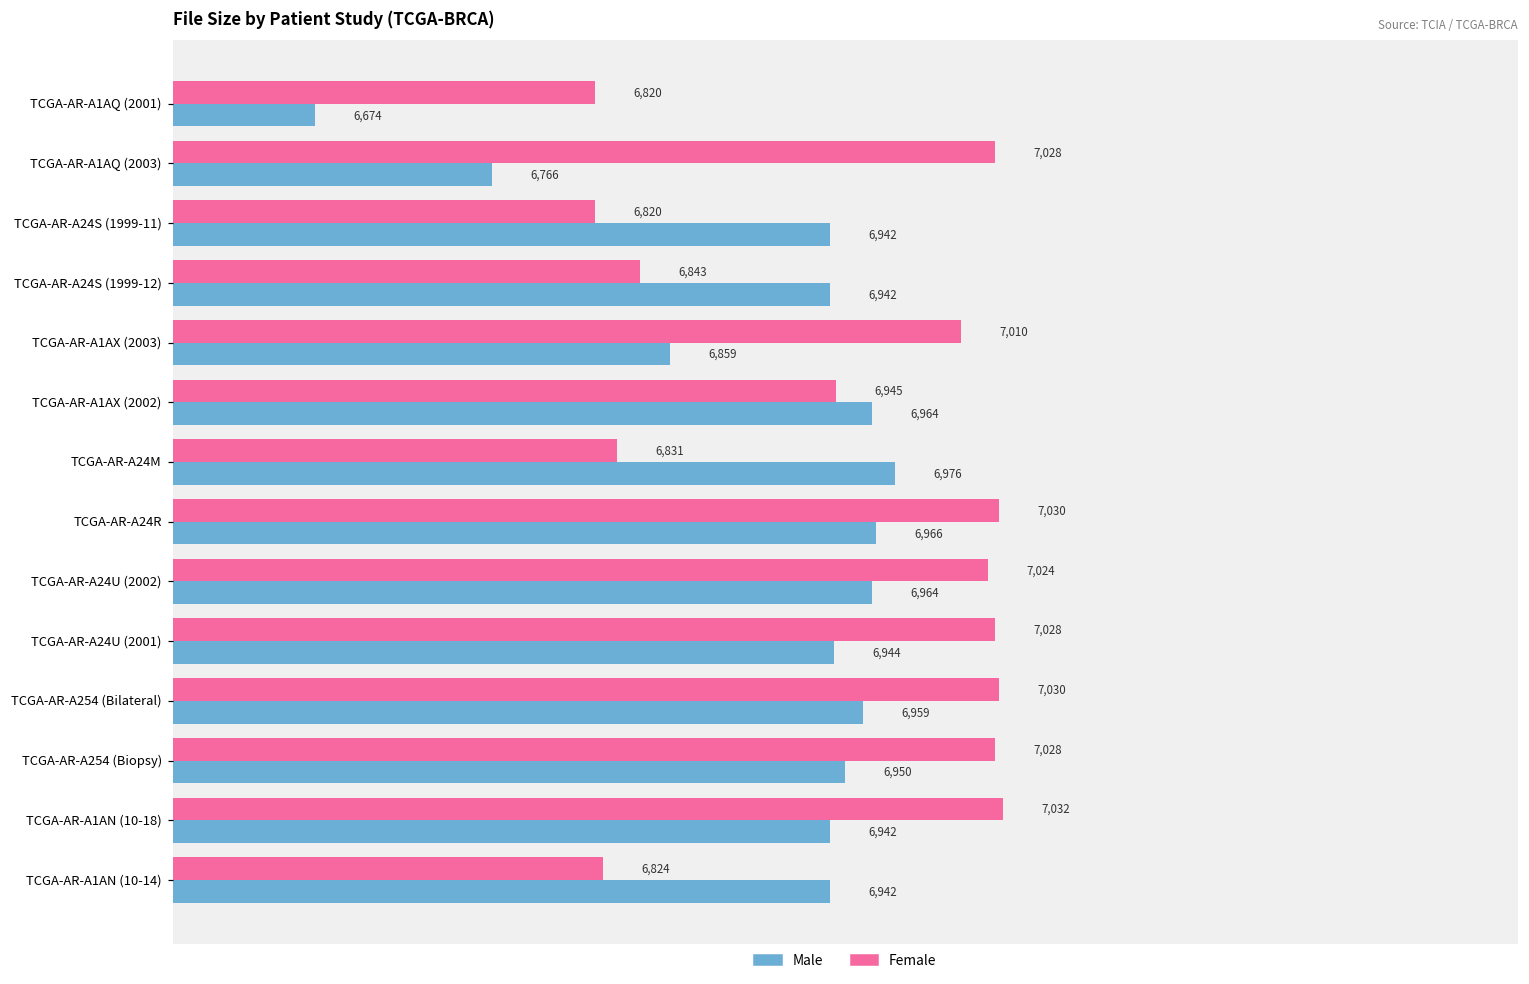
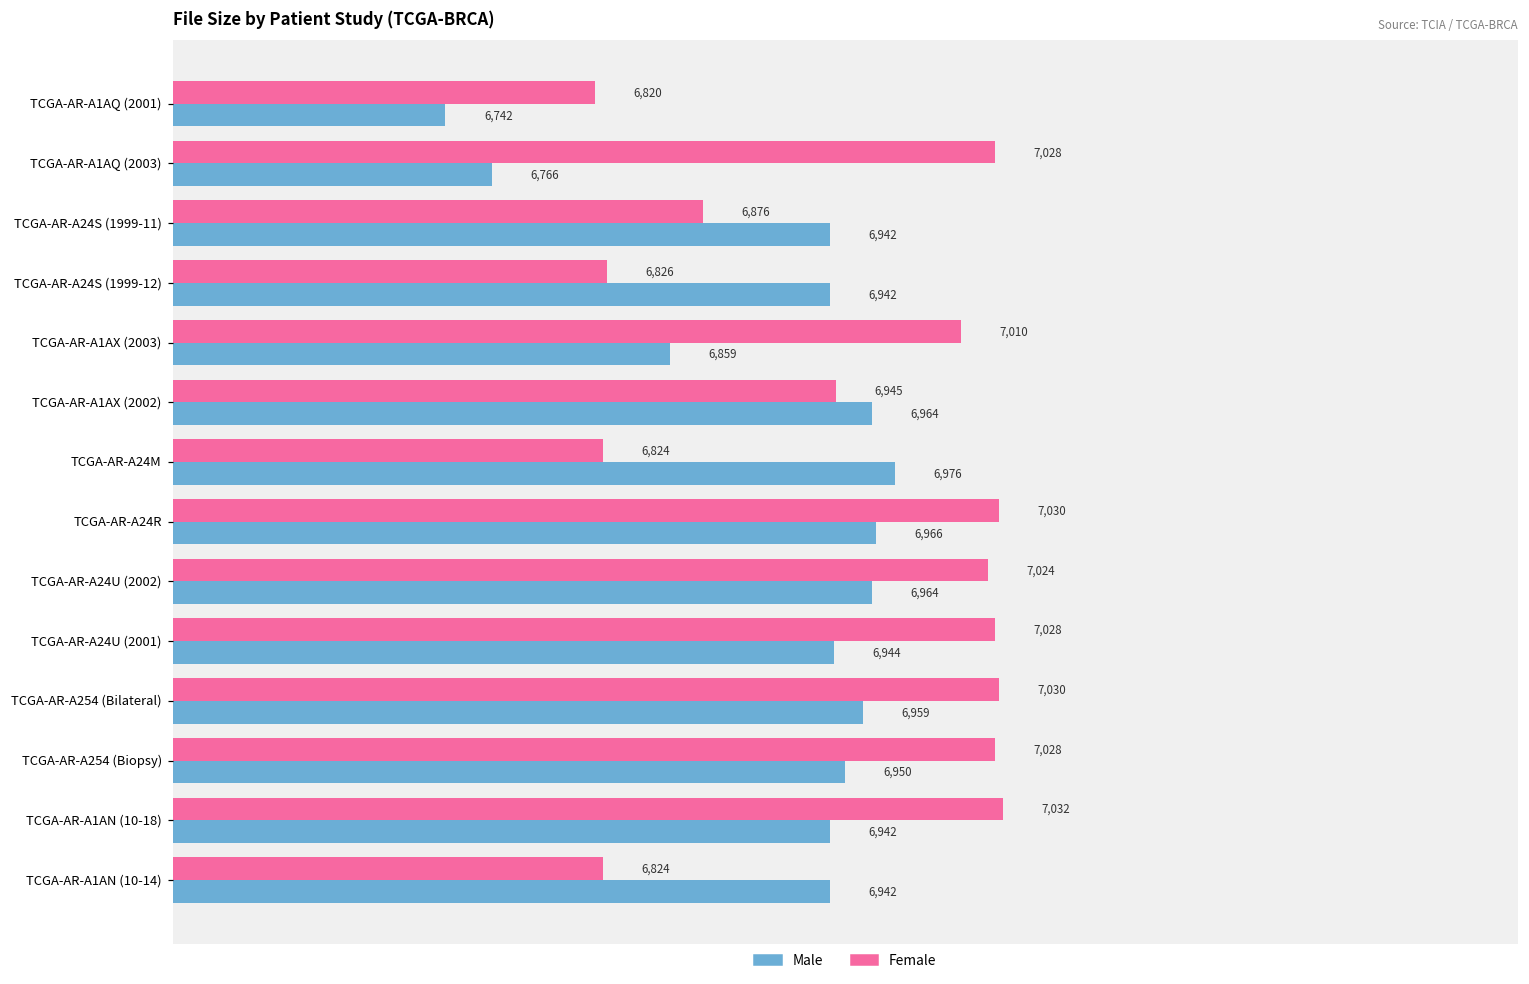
Male, TCGA-AR-A1AQ (2001): 6,674 -> 6,742
Female, TCGA-AR-A24S (1999-11): 6,820 -> 6,876
Female, TCGA-AR-A24S (1999-12): 6,843 -> 6,826
Female, TCGA-AR-A24M: 6,831 -> 6,824
